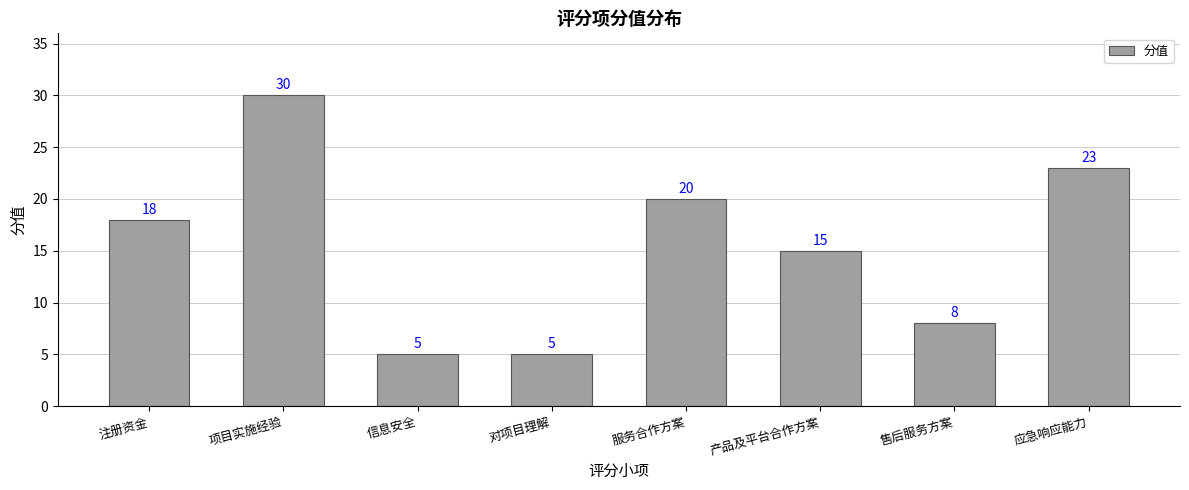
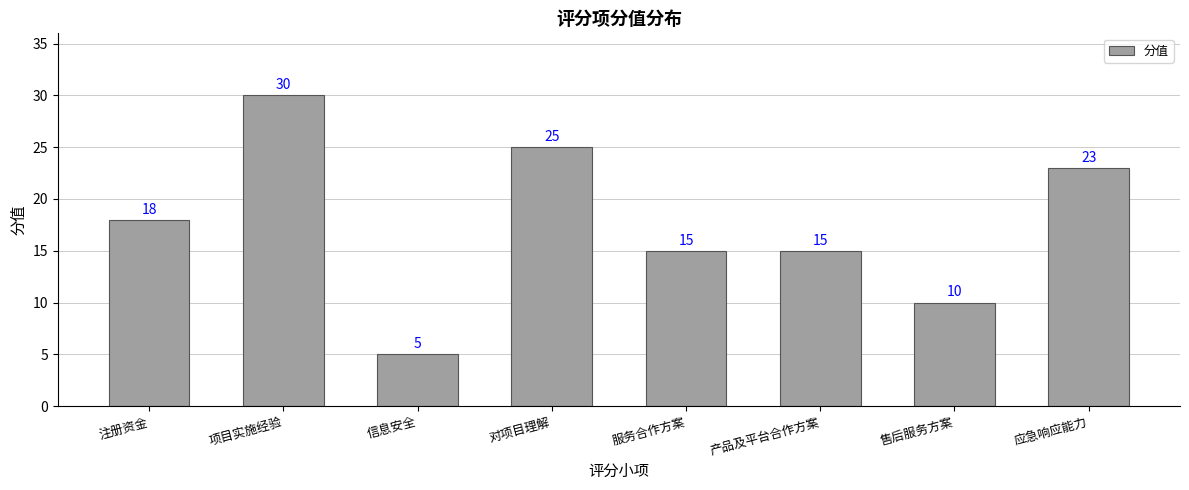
对项目理解: 5 -> 25
服务合作方案: 20 -> 15
售后服务方案: 8 -> 10
